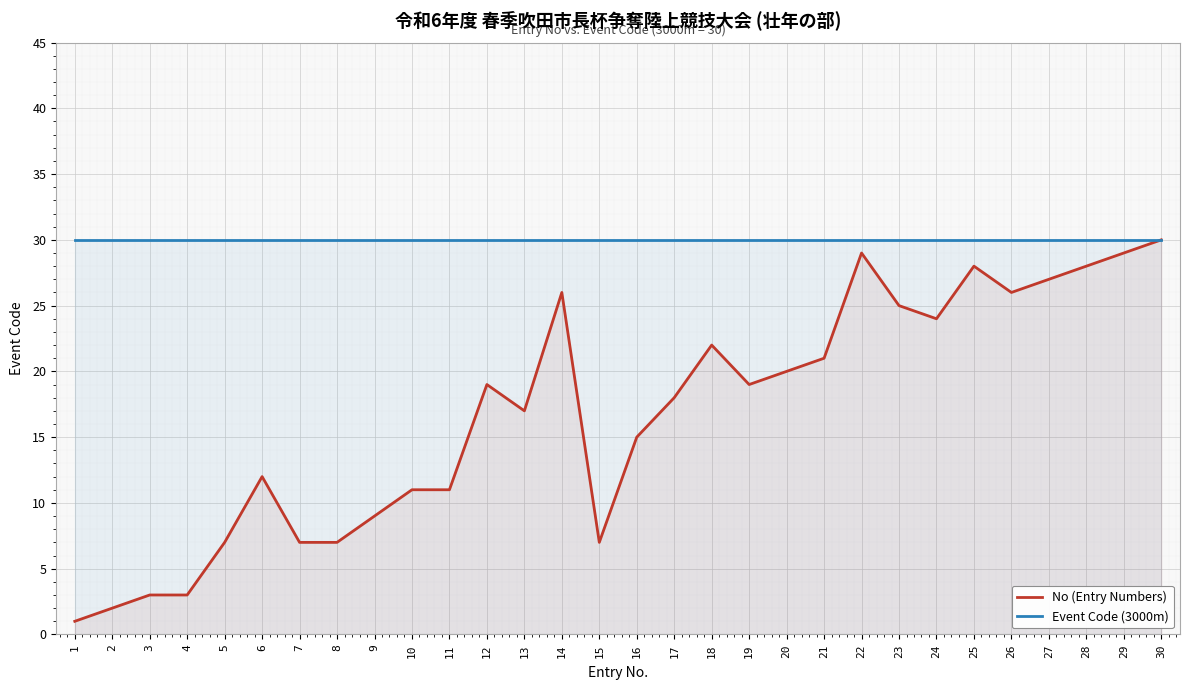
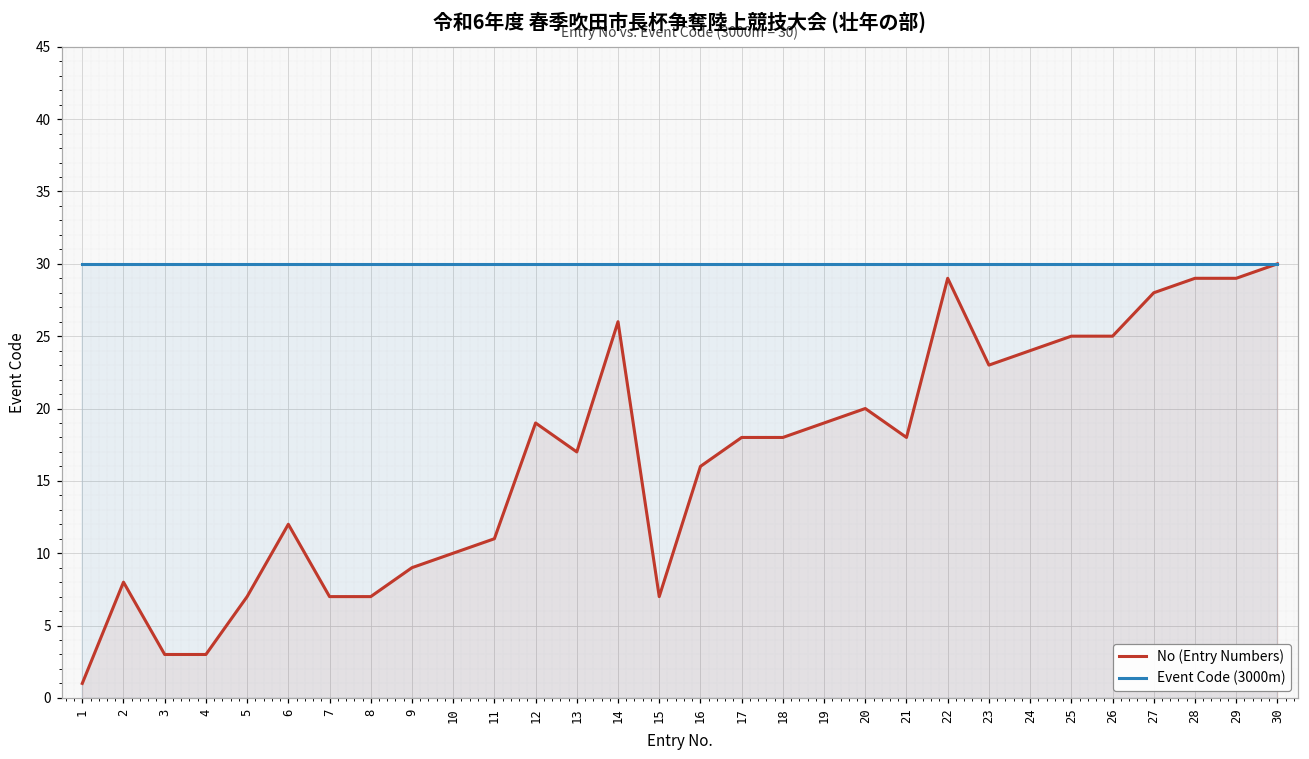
No (Entry Numbers), 2: 2 -> 8
No (Entry Numbers), 10: 11 -> 10
No (Entry Numbers), 16: 15 -> 16
No (Entry Numbers), 18: 22 -> 18
No (Entry Numbers), 21: 21 -> 18
No (Entry Numbers), 23: 25 -> 23
No (Entry Numbers), 25: 28 -> 25
No (Entry Numbers), 26: 26 -> 25
No (Entry Numbers), 27: 27 -> 28
No (Entry Numbers), 28: 28 -> 29
